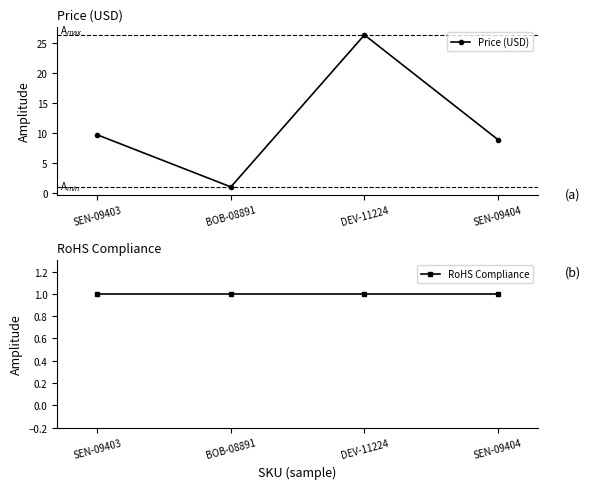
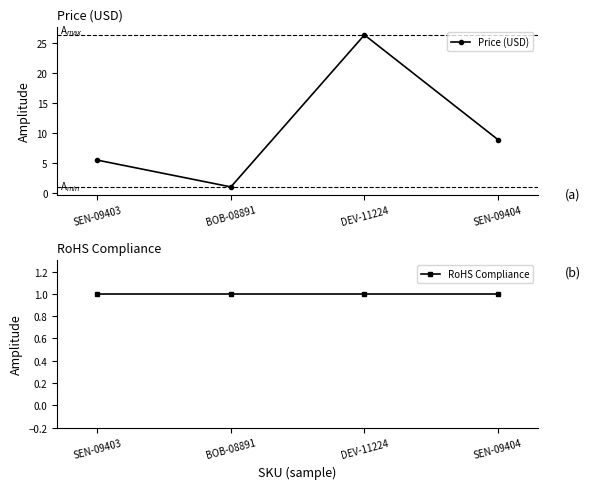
Price (USD), SEN-09403: 10 -> 6
